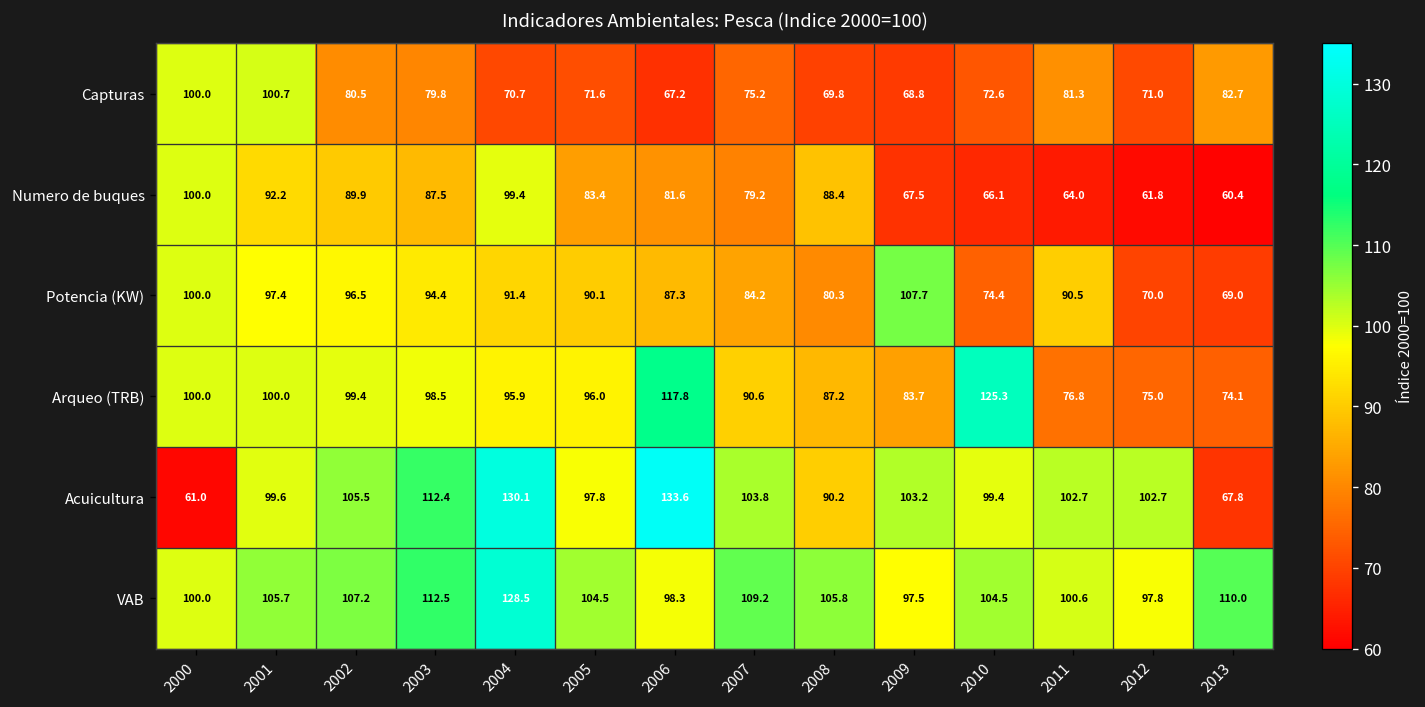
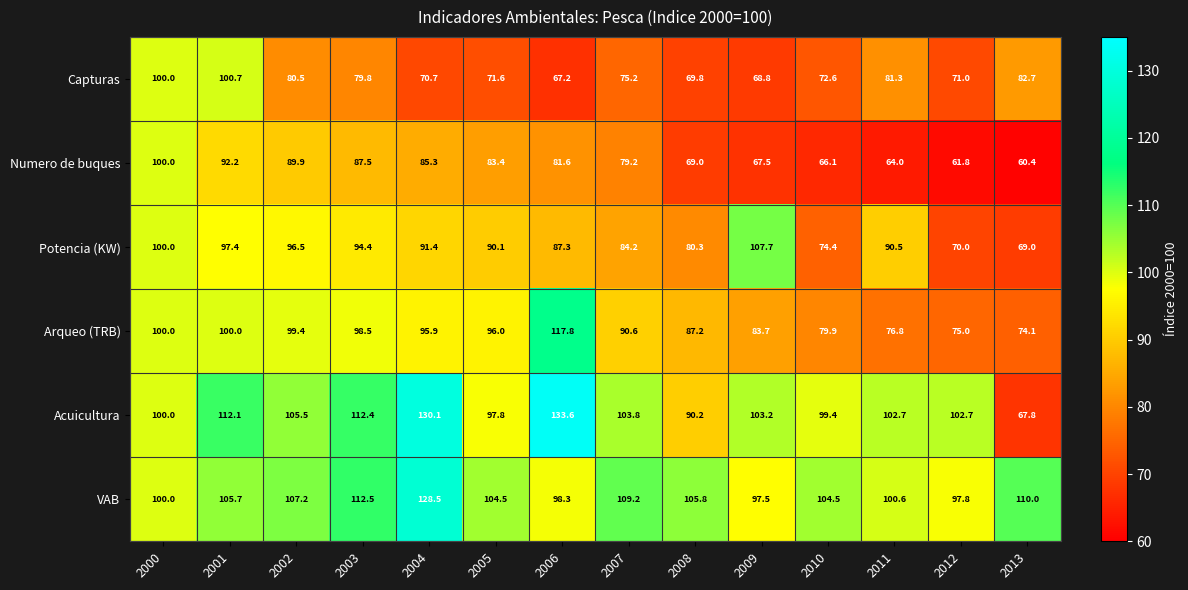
Numero de buques, 2004: 99.4 -> 85.3
Numero de buques, 2008: 88.4 -> 69.0
Arqueo (TRB), 2010: 125.3 -> 79.9
Acuicultura, 2000: 61.0 -> 100.0
Acuicultura, 2001: 99.6 -> 112.1
